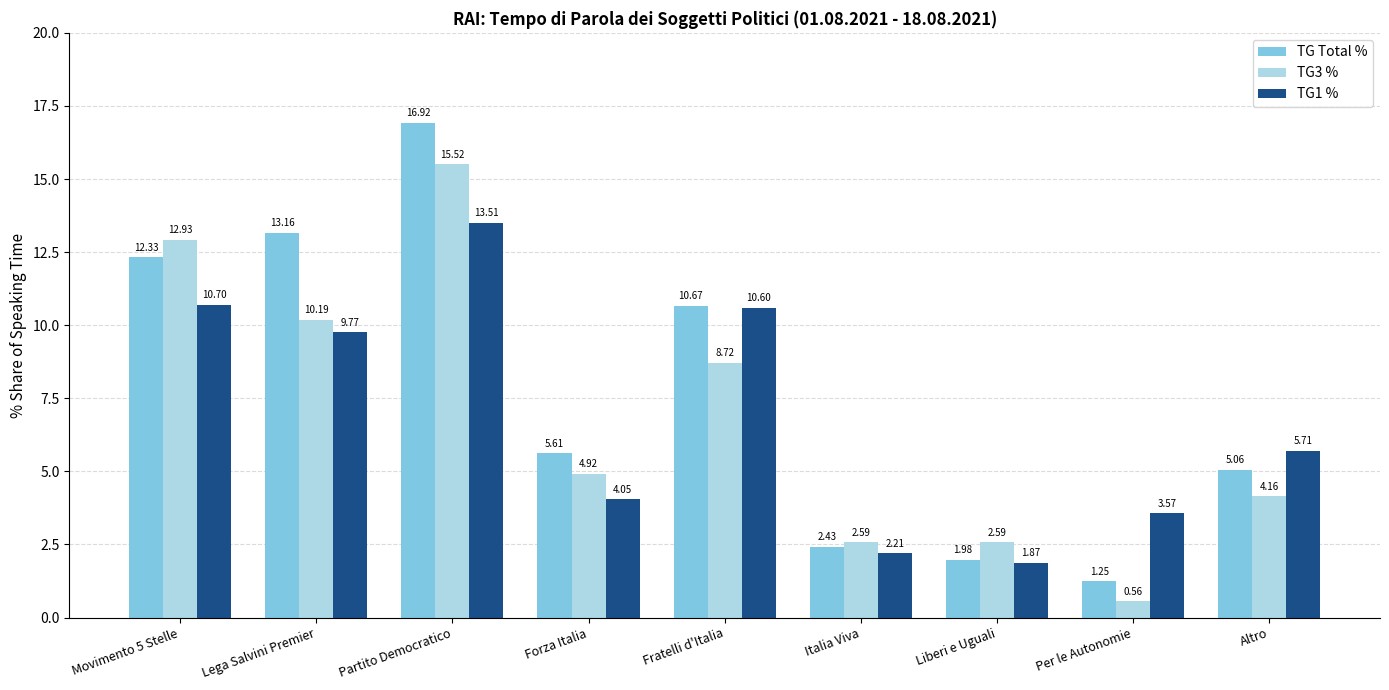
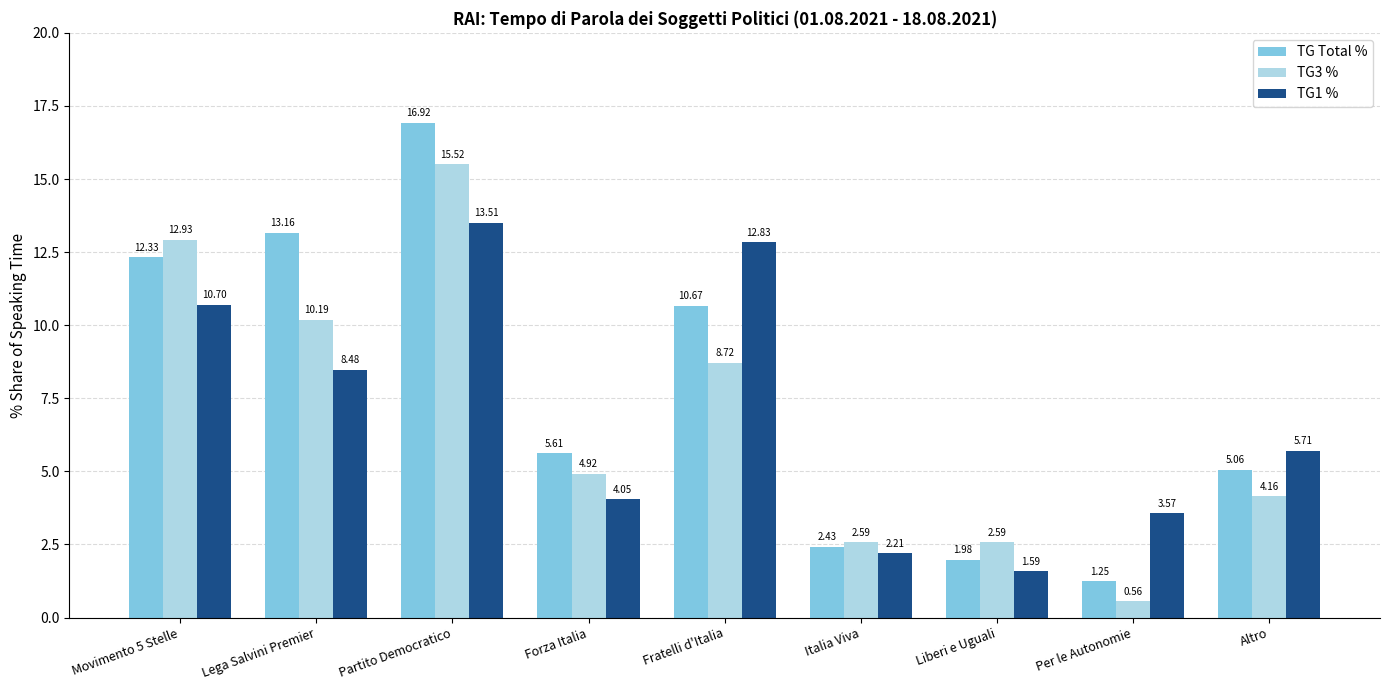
TG1 %, Lega Salvini Premier: 9.77 -> 8.48
TG1 %, Fratelli d'Italia: 10.60 -> 12.83
TG1 %, Liberi e Uguali: 1.87 -> 1.59
